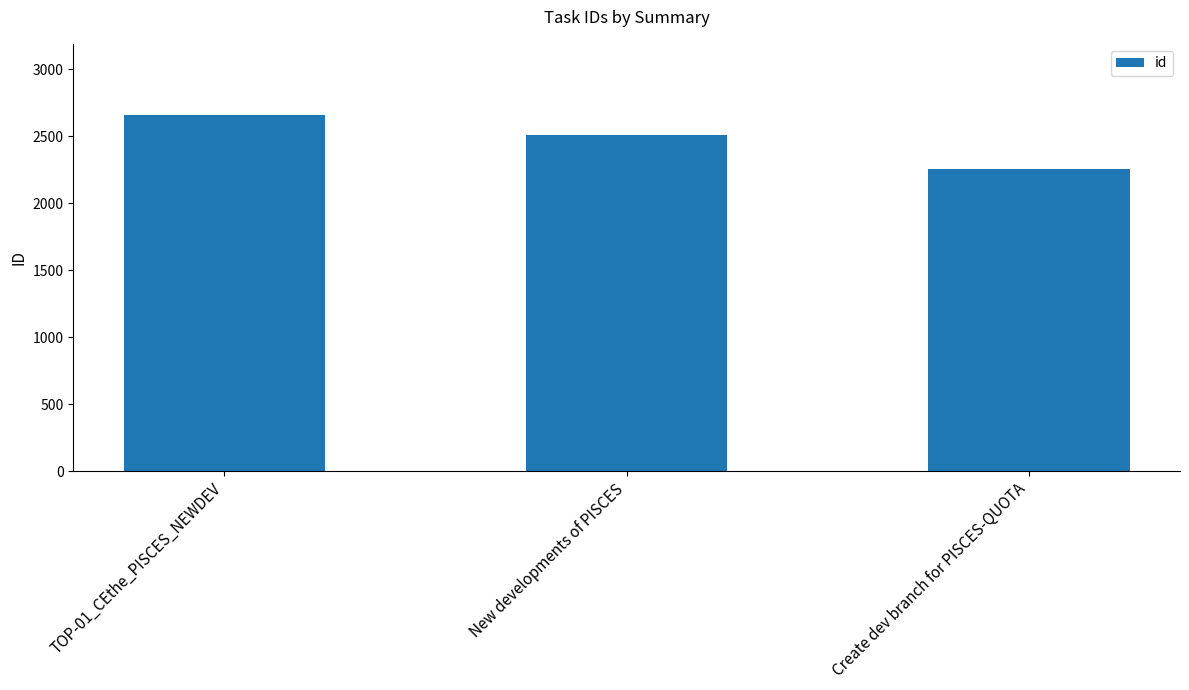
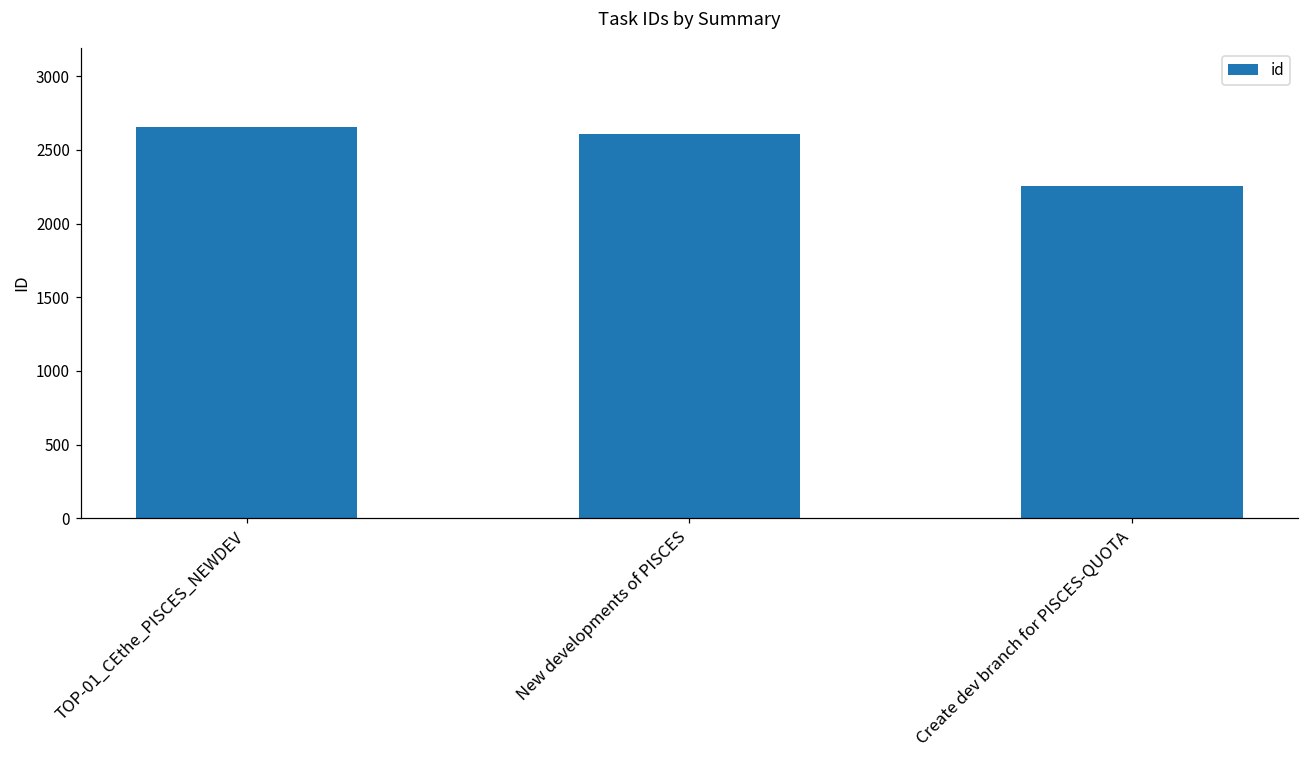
New developments of PISCES: 2510 -> 2610
